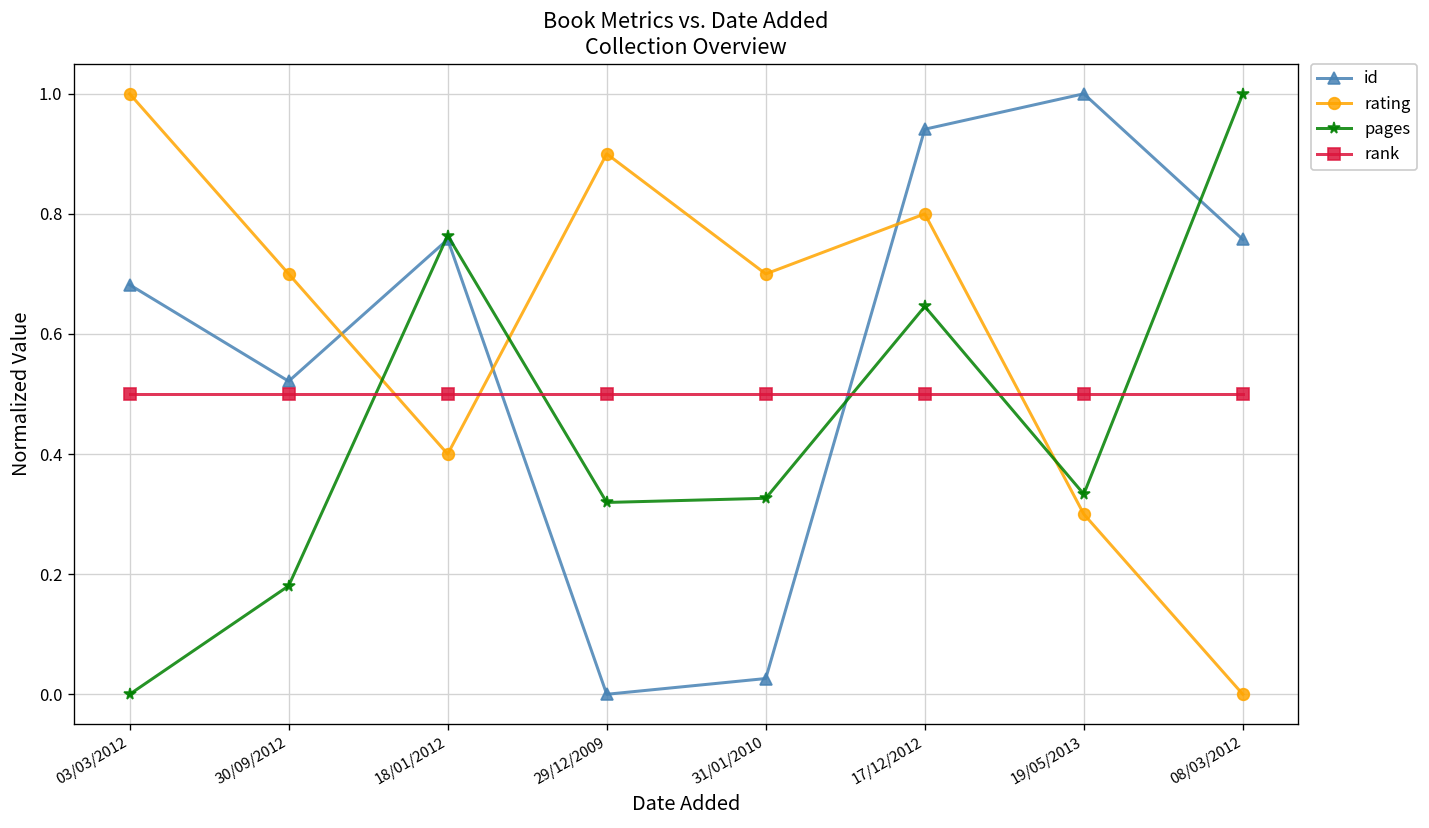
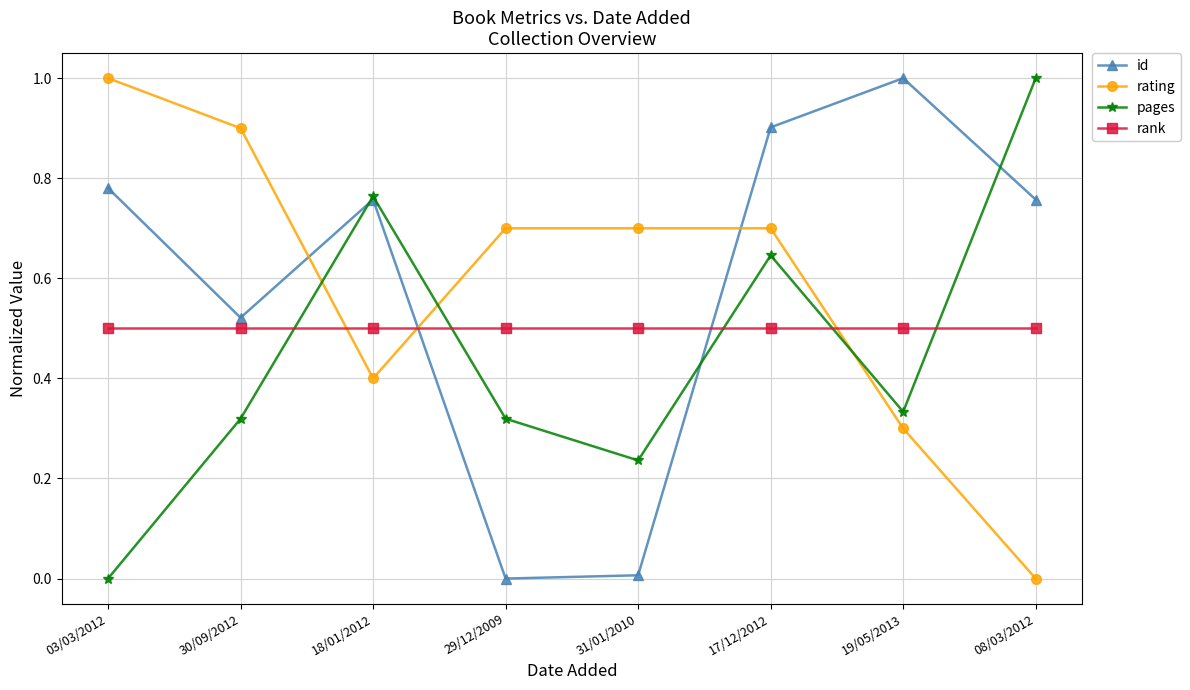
id, 03/03/2012: 0.68 -> 0.78
rating, 30/09/2012: 0.70 -> 0.90
pages, 30/09/2012: 0.18 -> 0.32
rating, 29/12/2009: 0.90 -> 0.70
id, 31/01/2010: 0.03 -> 0.01
pages, 31/01/2010: 0.33 -> 0.24
id, 17/12/2012: 0.94 -> 0.90
rating, 17/12/2012: 0.80 -> 0.70
